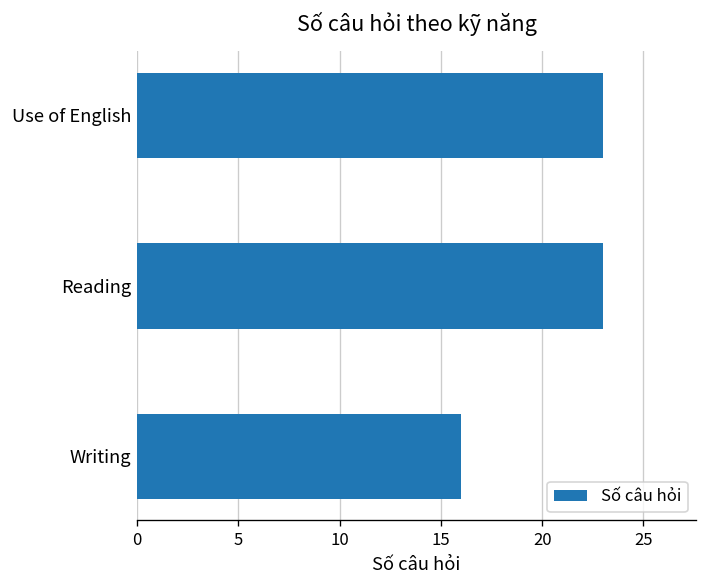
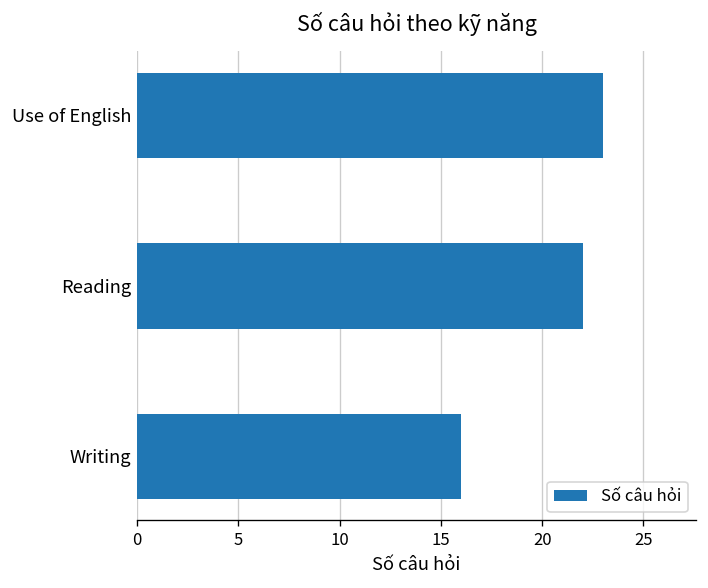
Reading: 23 -> 22
